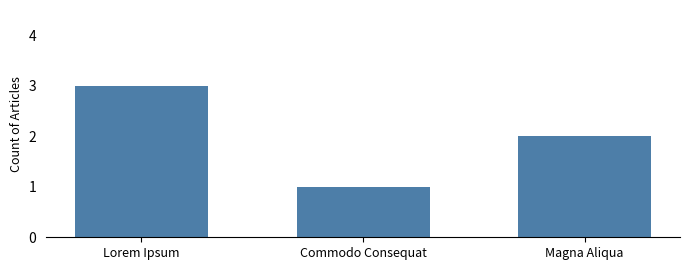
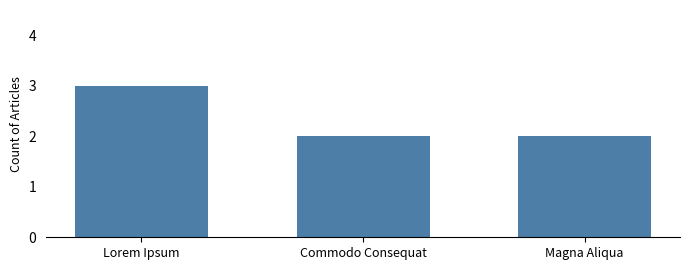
Commodo Consequat: 1 -> 2
